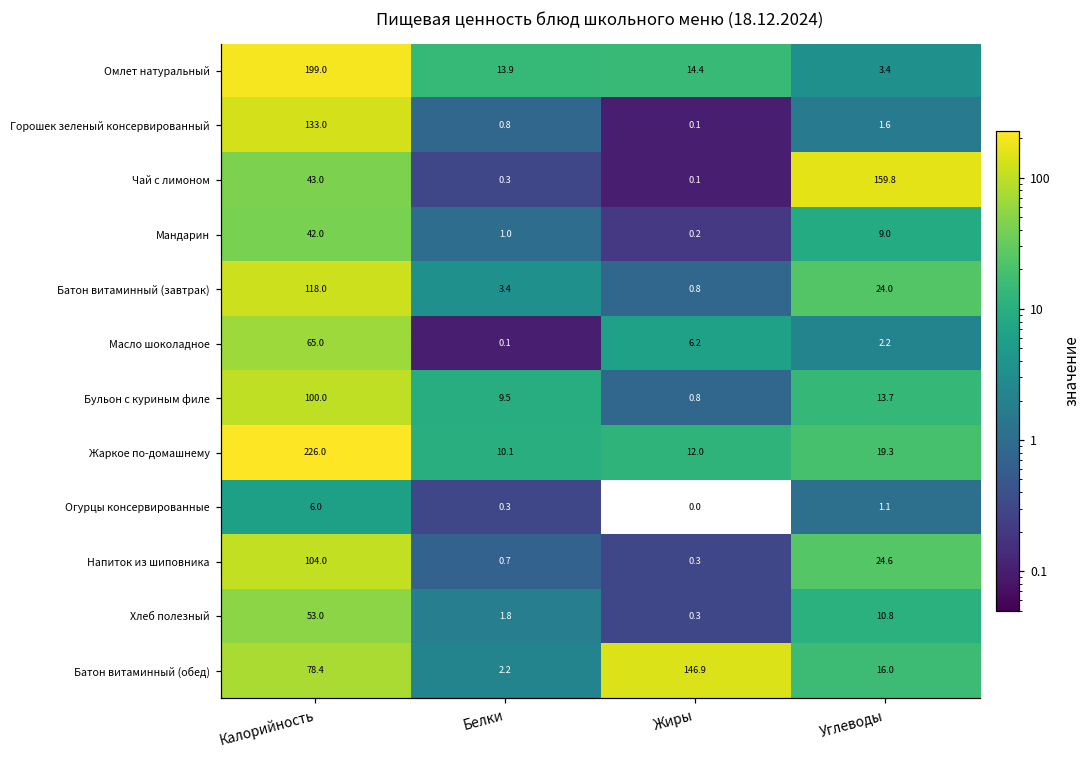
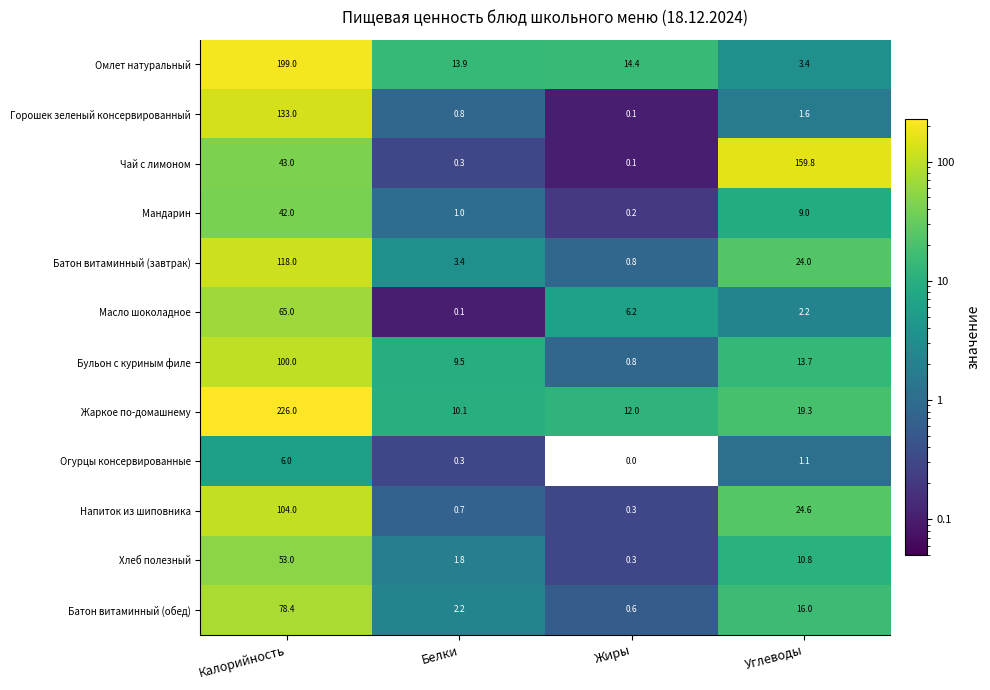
Батон витаминный (обед), Жиры: 146.9 -> 0.6
